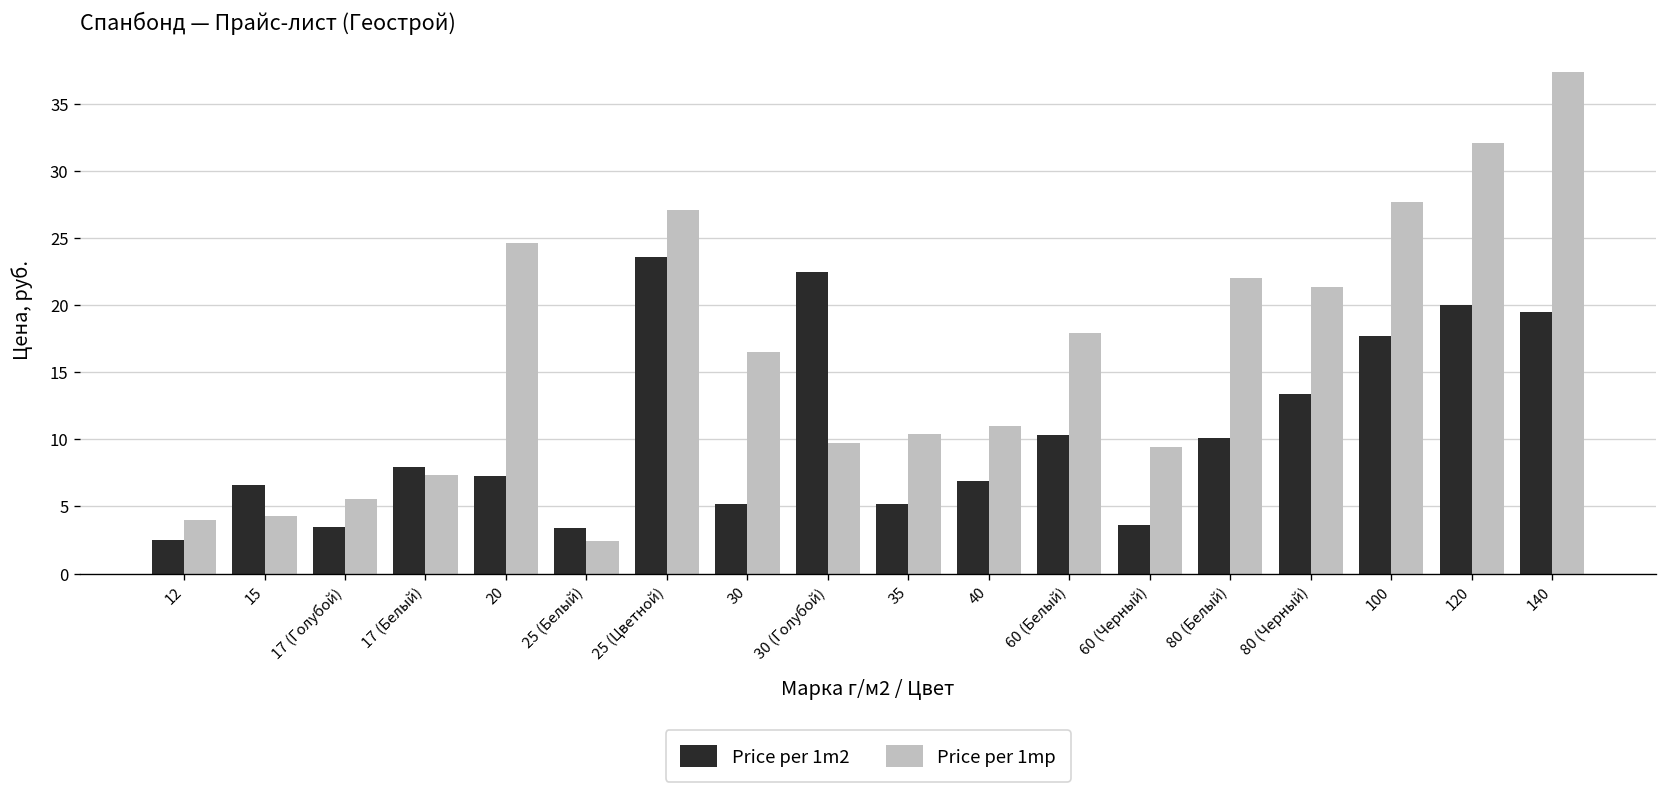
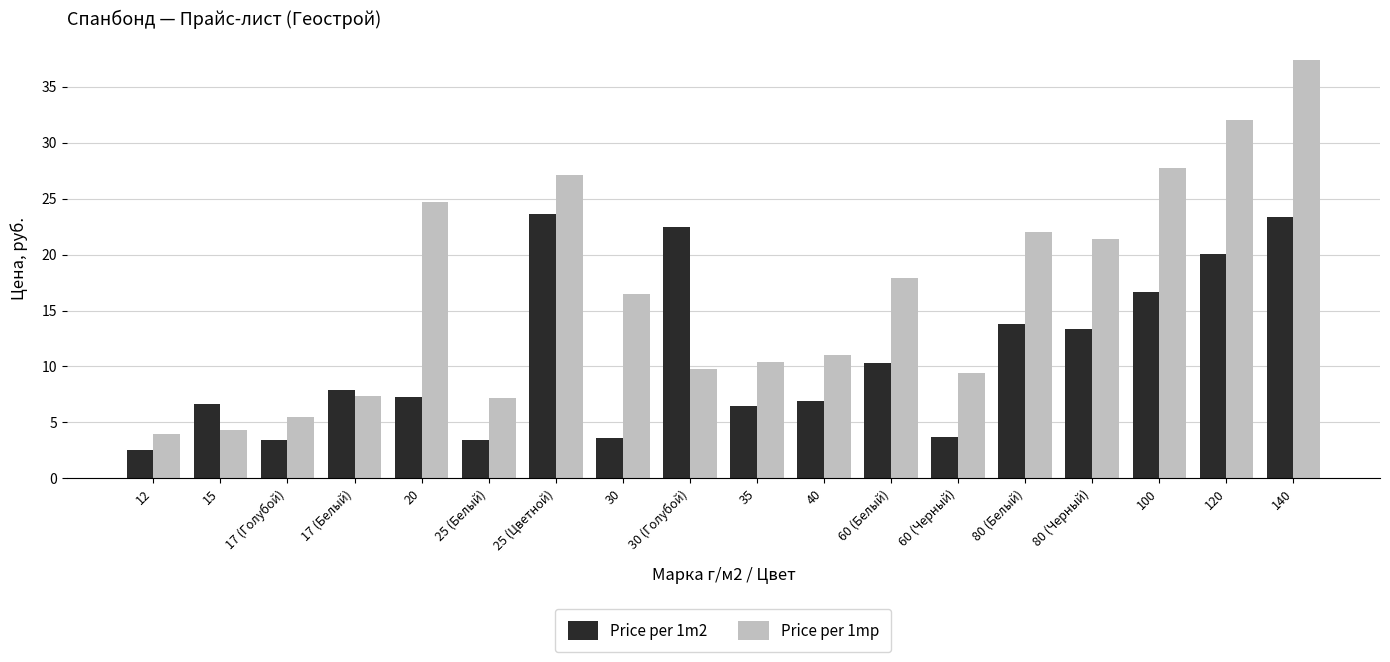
Price per 1mp, 25 (Белый): 2.4 -> 7.2
Price per 1m2, 30: 5.2 -> 3.6
Price per 1m2, 35: 5.2 -> 6.5
Price per 1m2, 80 (Белый): 10.1 -> 13.8
Price per 1m2, 100: 17.7 -> 16.7
Price per 1m2, 140: 19.5 -> 23.4
